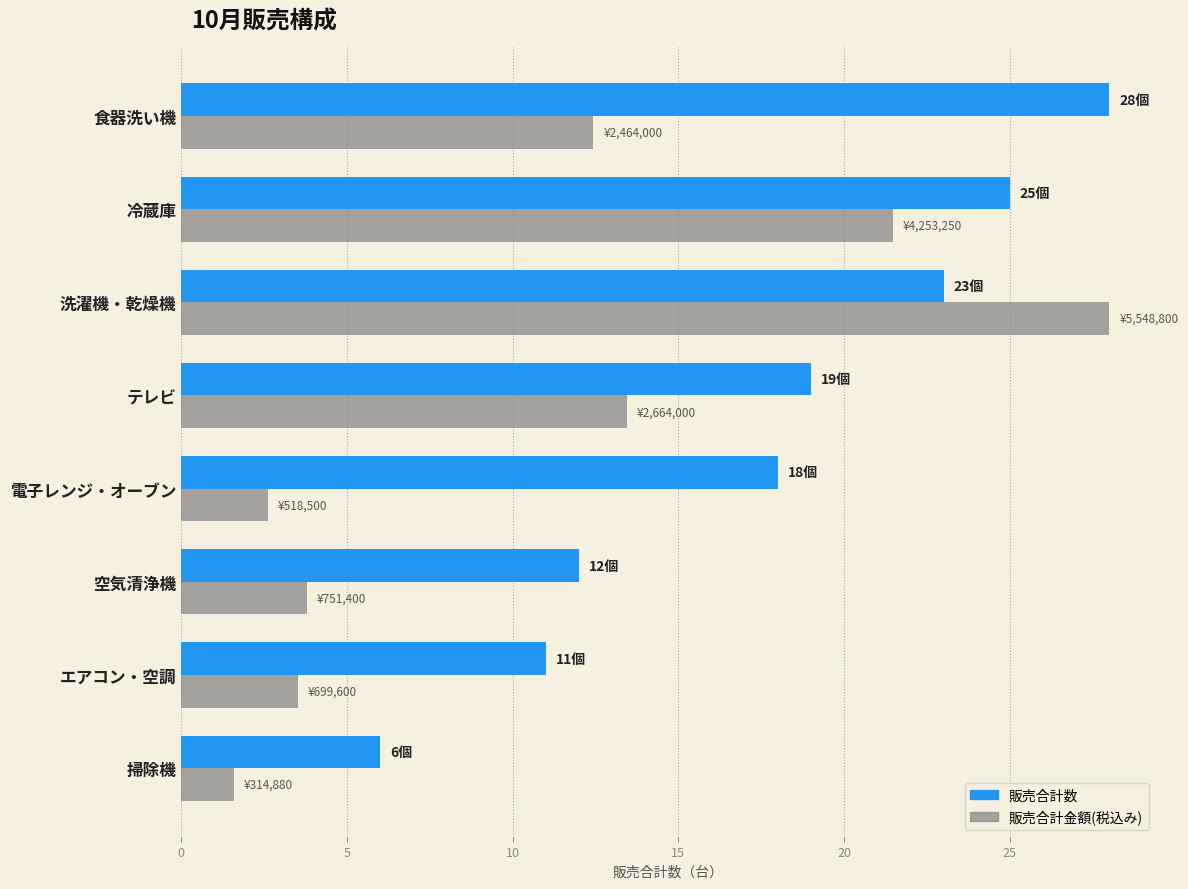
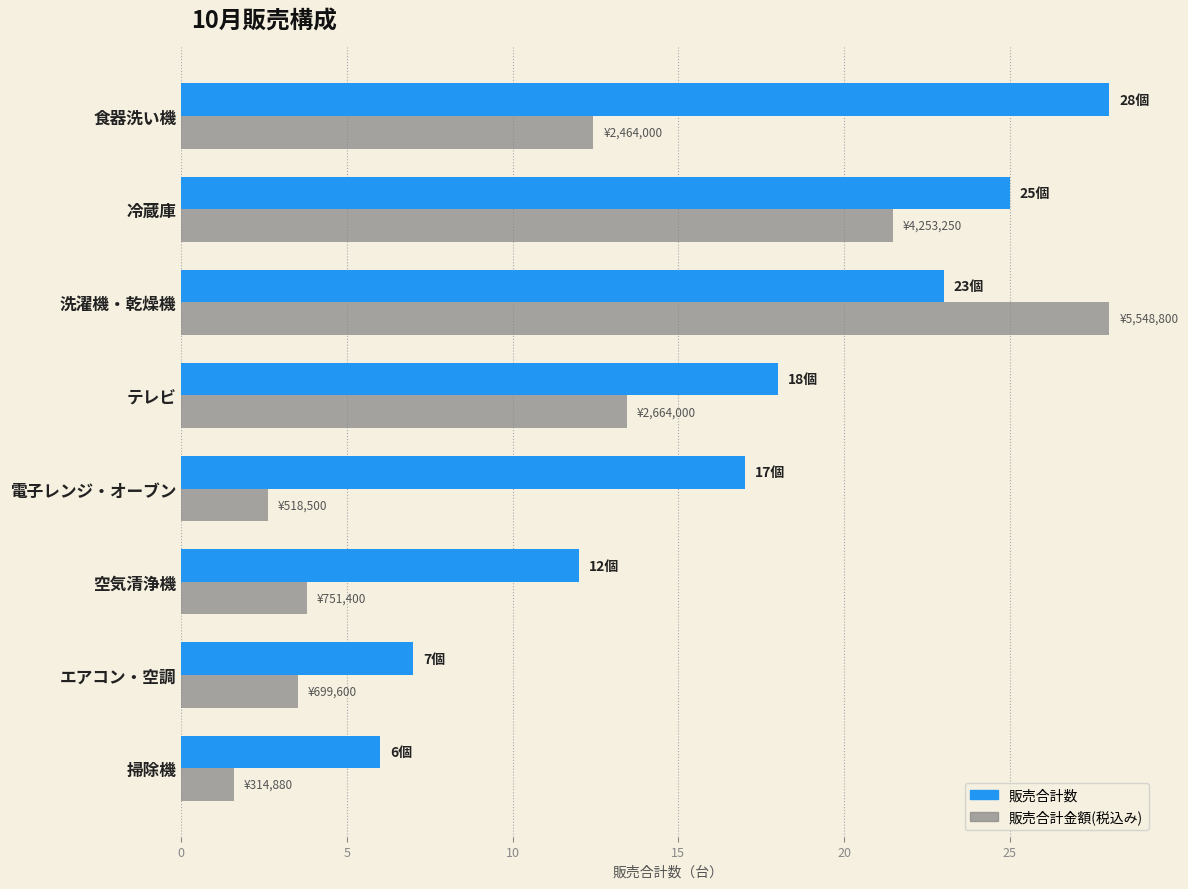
販売合計数, テレビ: 19個 -> 18個
販売合計数, 電子レンジ・オーブン: 18個 -> 17個
販売合計数, エアコン・空調: 11個 -> 7個
